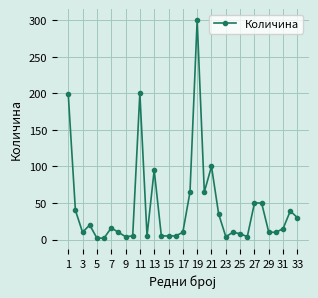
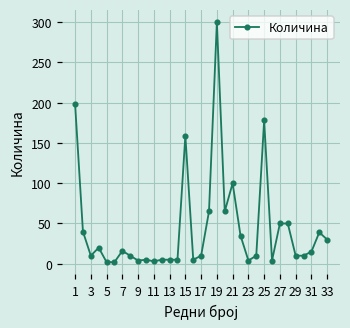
11: 200 -> 0
13: 100 -> 10
15: 10 -> 160
25: 10 -> 180
